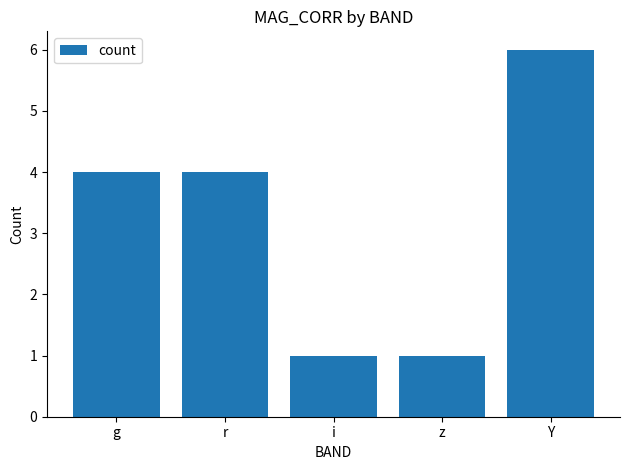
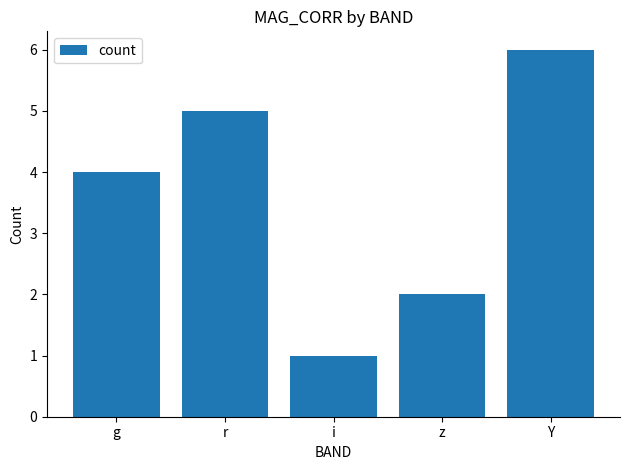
r: 4 -> 5
z: 1 -> 2
